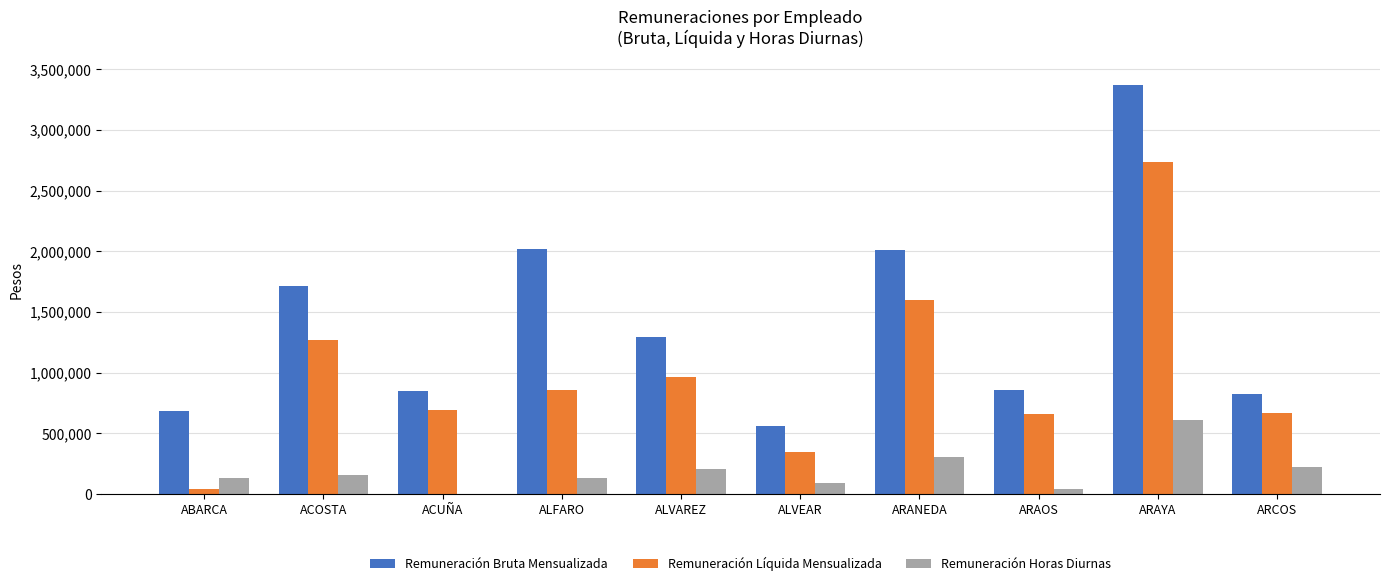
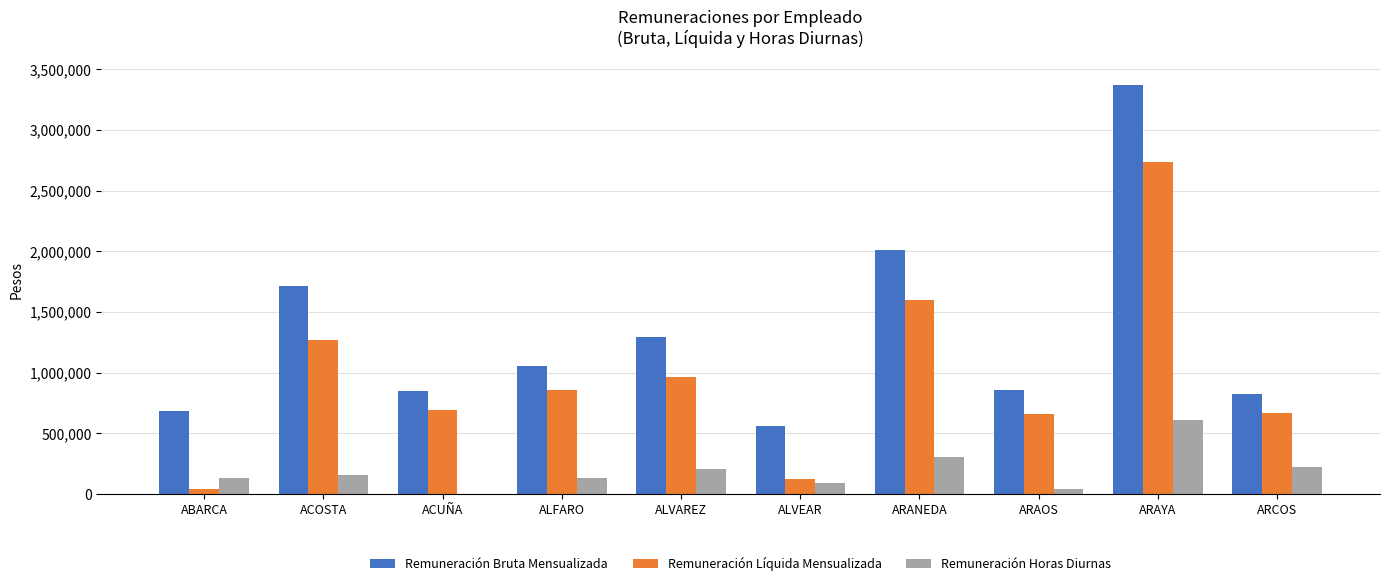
Remuneración Bruta Mensualizada, ALFARO: 2,020,000 -> 1,050,000
Remuneración Líquida Mensualizada, ALVEAR: 350,000 -> 120,000
